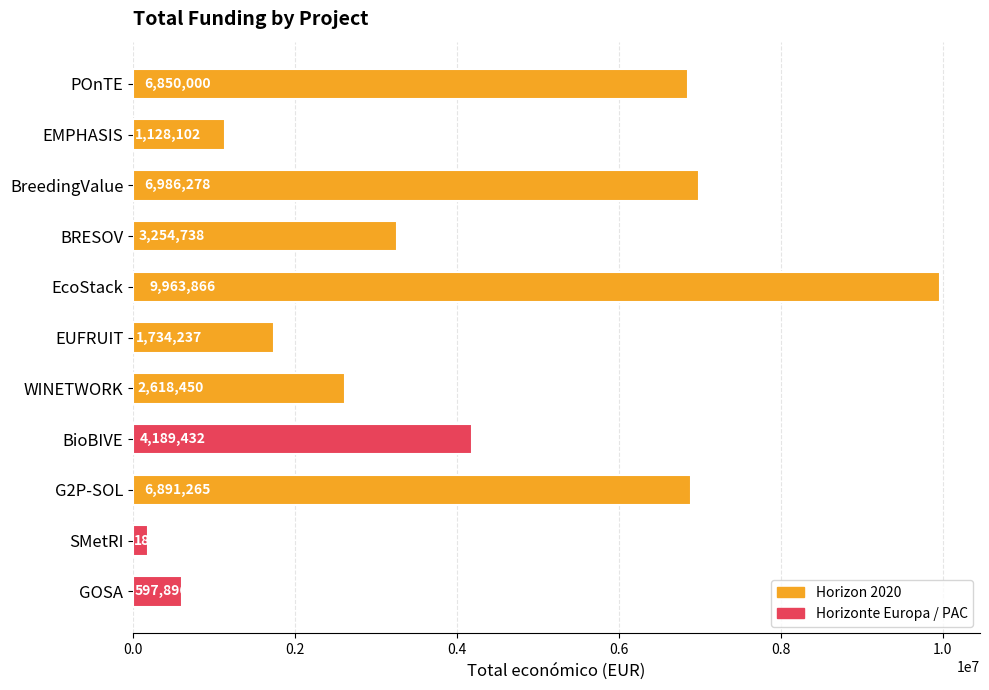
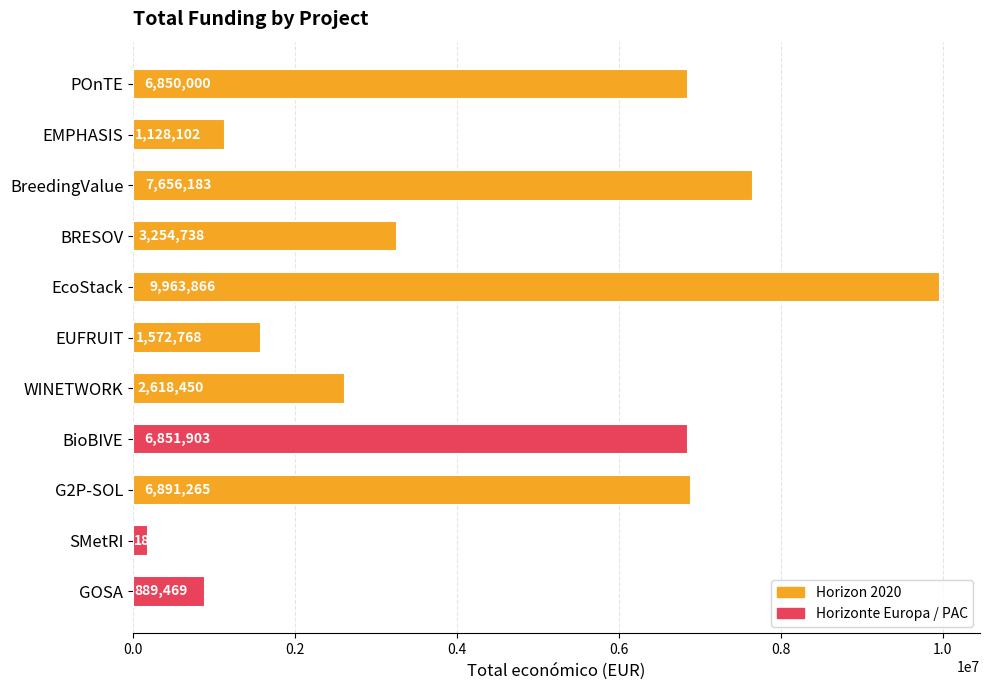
BreedingValue: 6,986,278 -> 7,656,183
EUFRUIT: 1,734,237 -> 1,572,768
BioBIVE: 4,189,432 -> 6,851,903
GOSA: 597,896 -> 889,469
